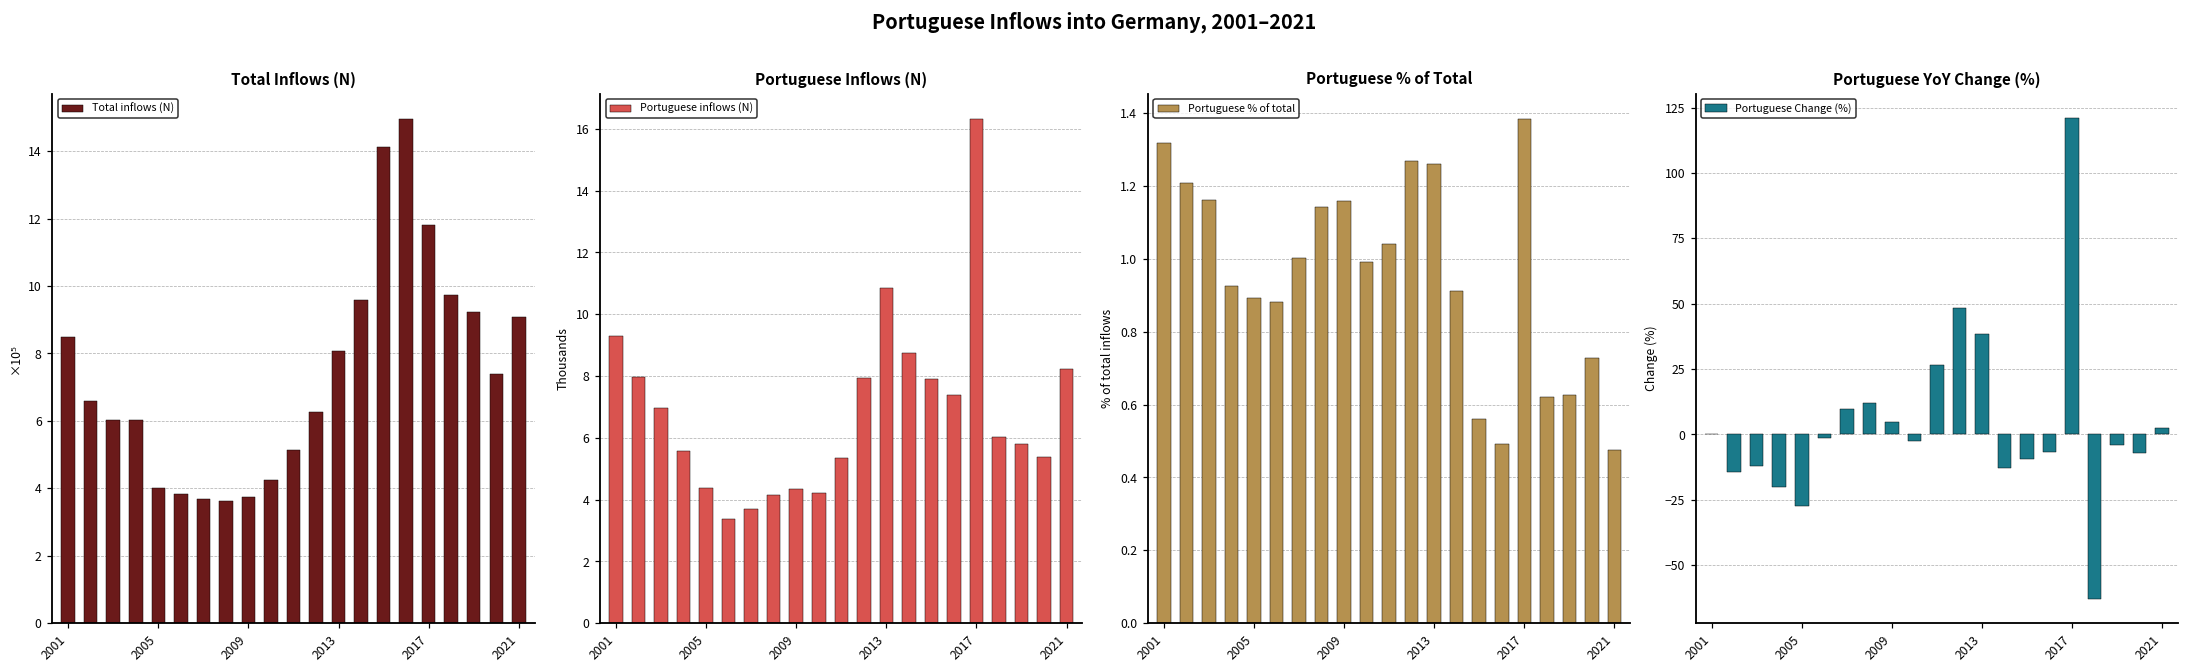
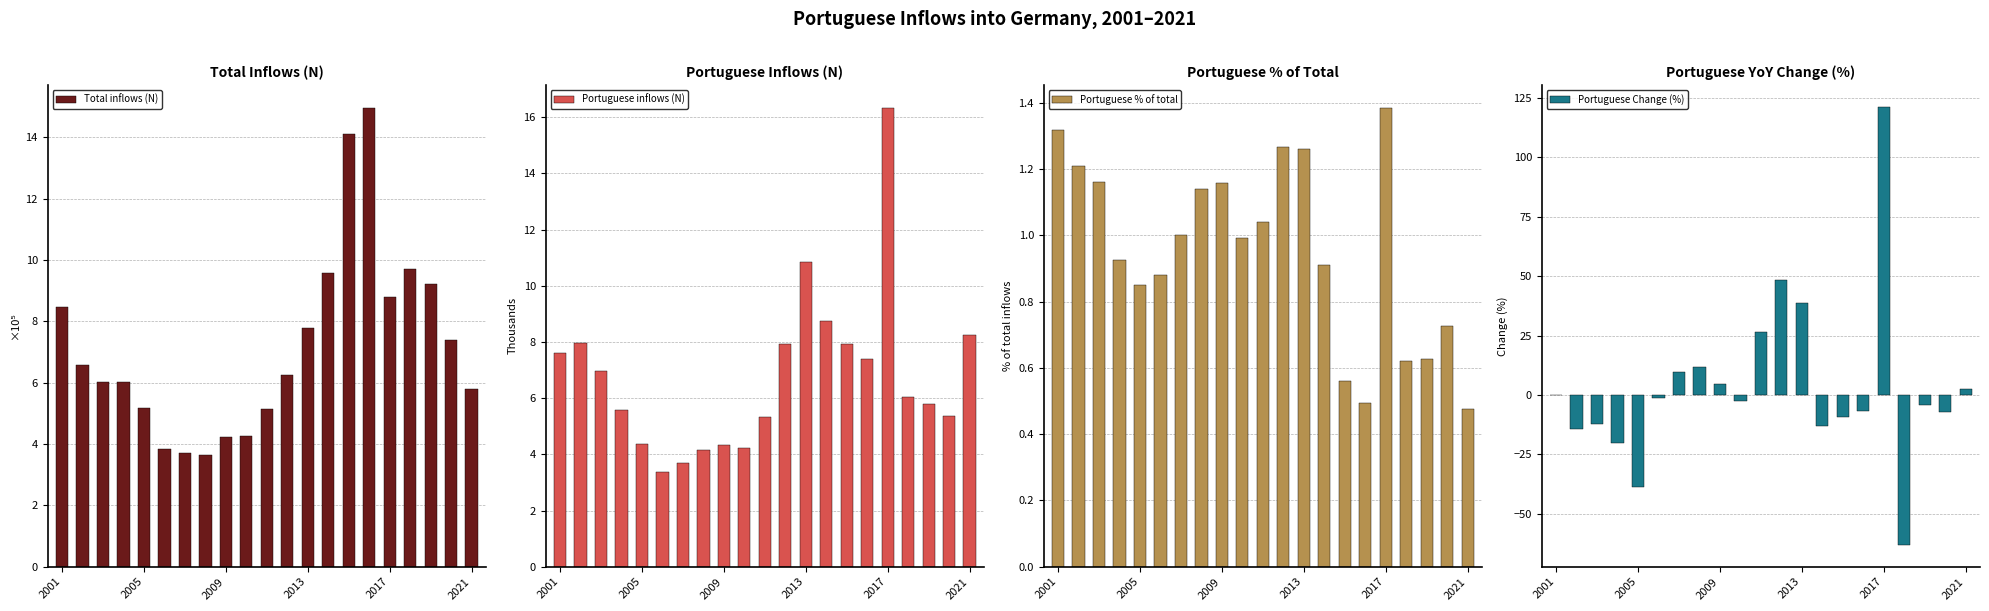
Total Inflows (N), 2005: 4.0 -> 5.2
Total Inflows (N), 2009: 3.7 -> 4.2
Total Inflows (N), 2013: 8.1 -> 7.8
Total Inflows (N), 2017: 11.8 -> 8.8
Total Inflows (N), 2021: 9.1 -> 5.8
Portuguese Inflows (N), 2001: 9.3 -> 7.6
Portuguese % of Total, 2005: 0.89 -> 0.85
Portuguese YoY Change (%), 2005: -27 -> -39
